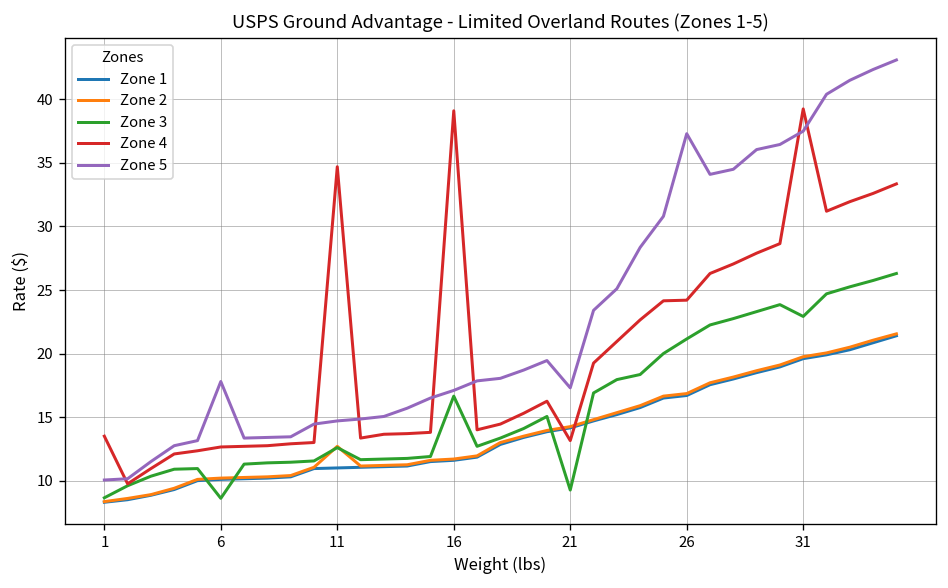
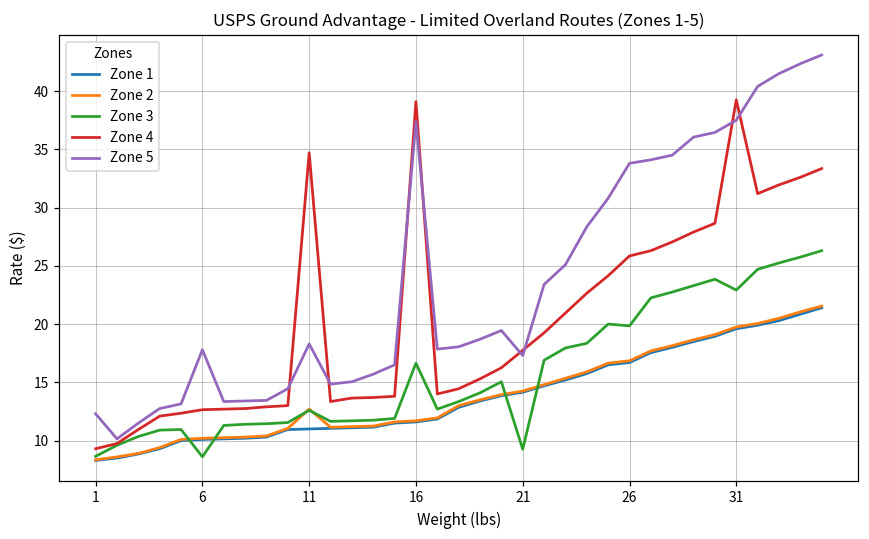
Zone 4, 1: 13.5 -> 9.3
Zone 5, 1: 10.1 -> 12.3
Zone 5, 11: 14.7 -> 18.3
Zone 5, 16: 17.1 -> 37.4
Zone 4, 21: 13.2 -> 17.8
Zone 3, 26: 21.2 -> 19.9
Zone 4, 26: 24.2 -> 25.9
Zone 5, 26: 37.3 -> 33.8
